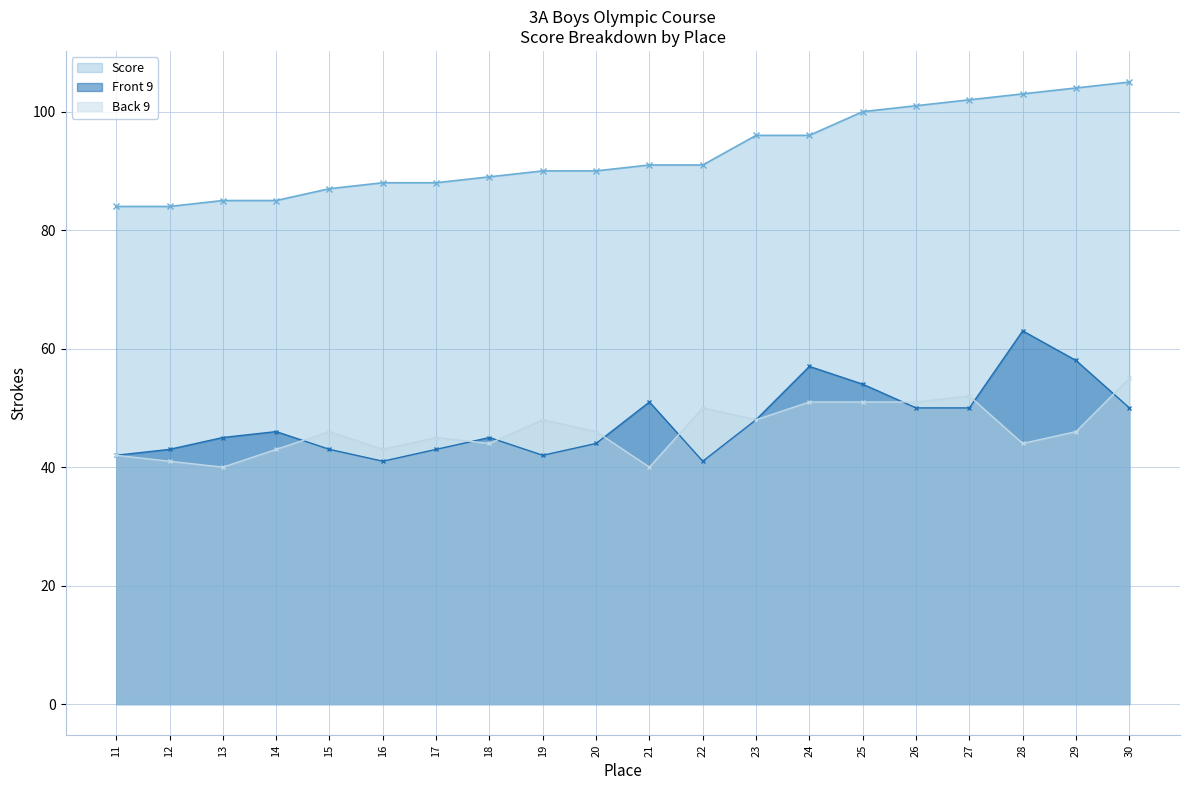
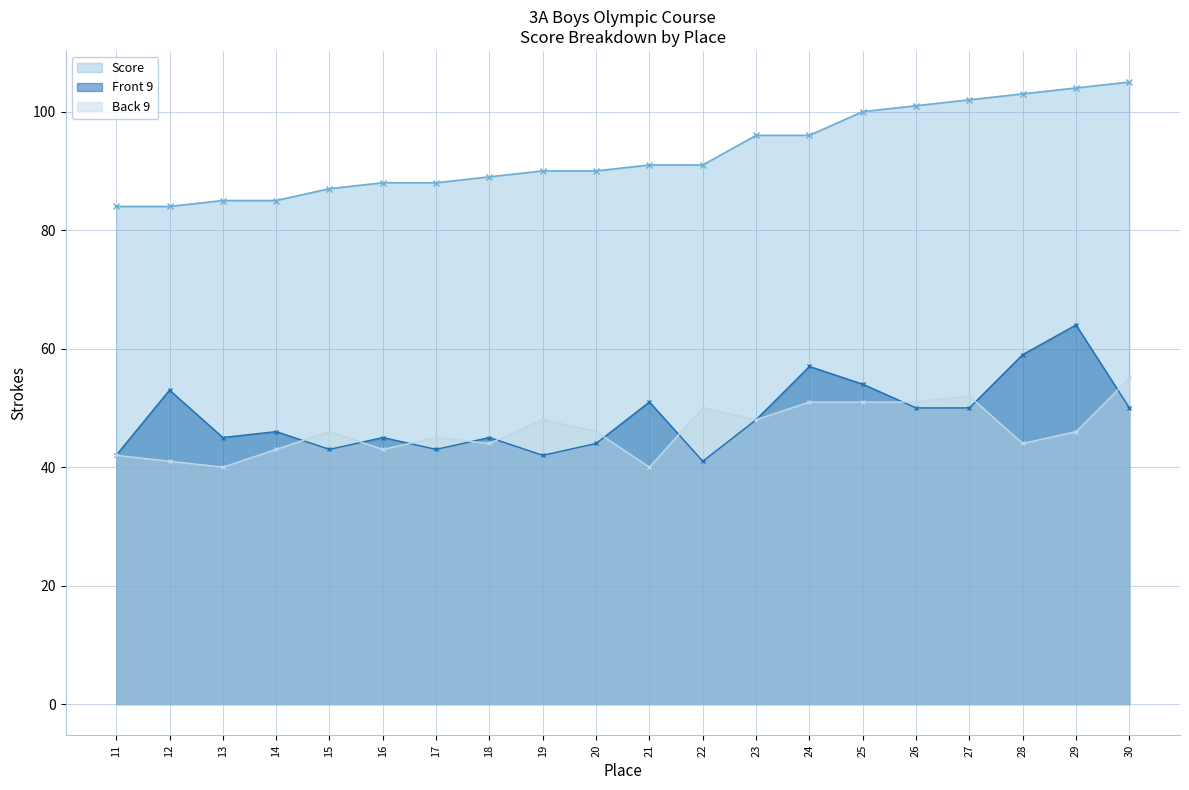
Front 9, 12: 43 -> 53
Front 9, 16: 41 -> 45
Front 9, 28: 63 -> 59
Front 9, 29: 58 -> 64
